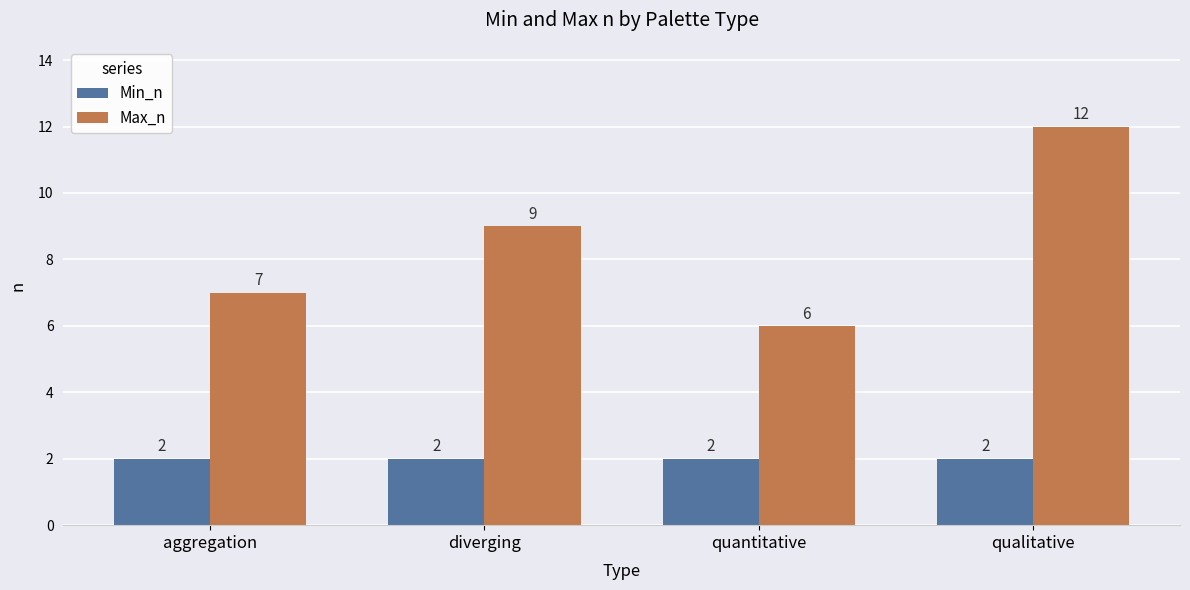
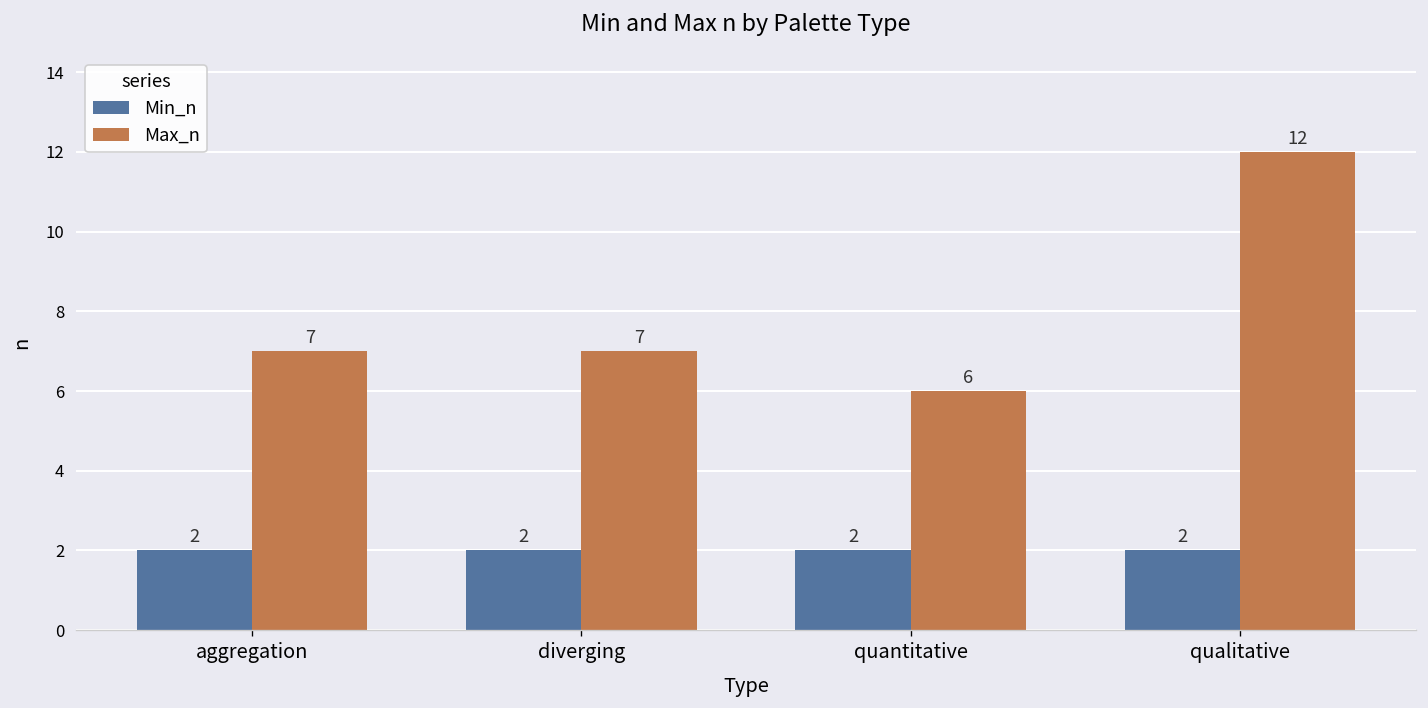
Max_n, diverging: 9 -> 7
